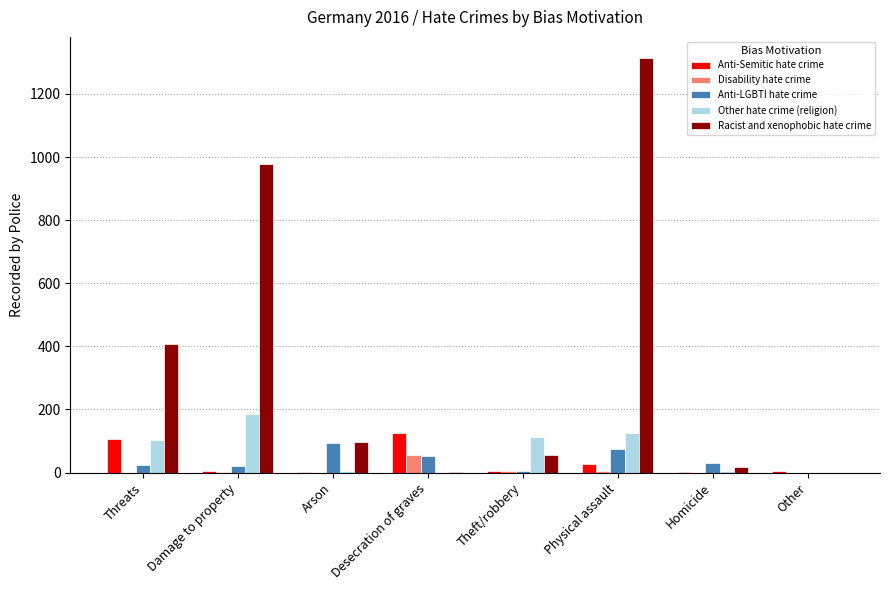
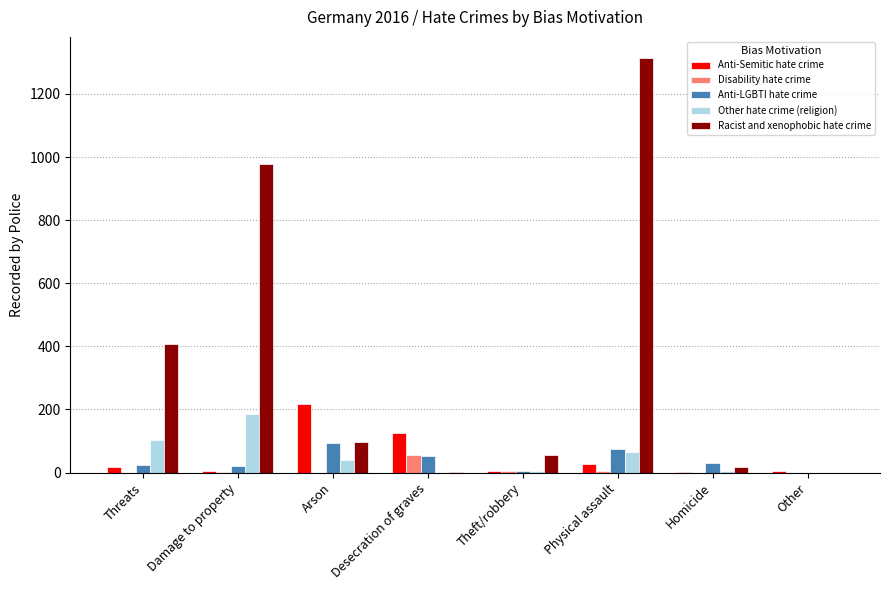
Anti-Semitic hate crime, Threats: 110 -> 20
Anti-Semitic hate crime, Arson: 0 -> 220
Other hate crime (religion), Arson: 0 -> 40
Other hate crime (religion), Theft/robbery: 110 -> 10
Other hate crime (religion), Physical assault: 130 -> 70
